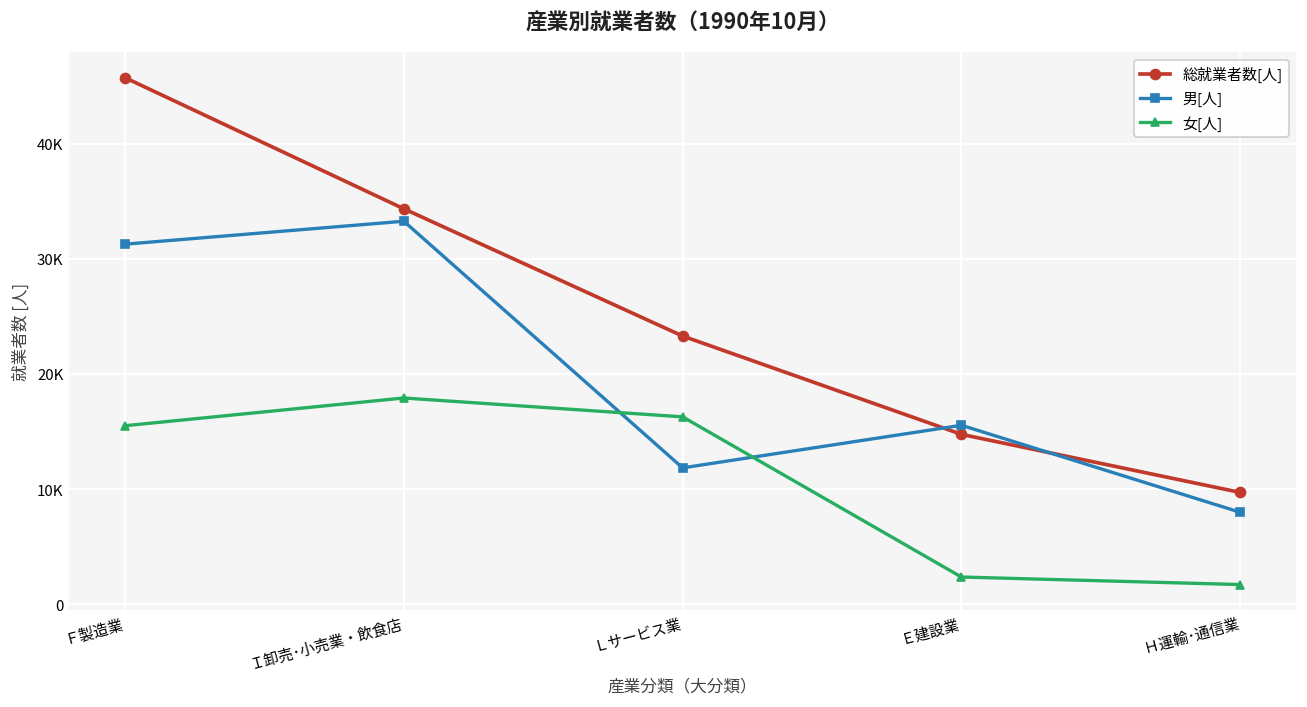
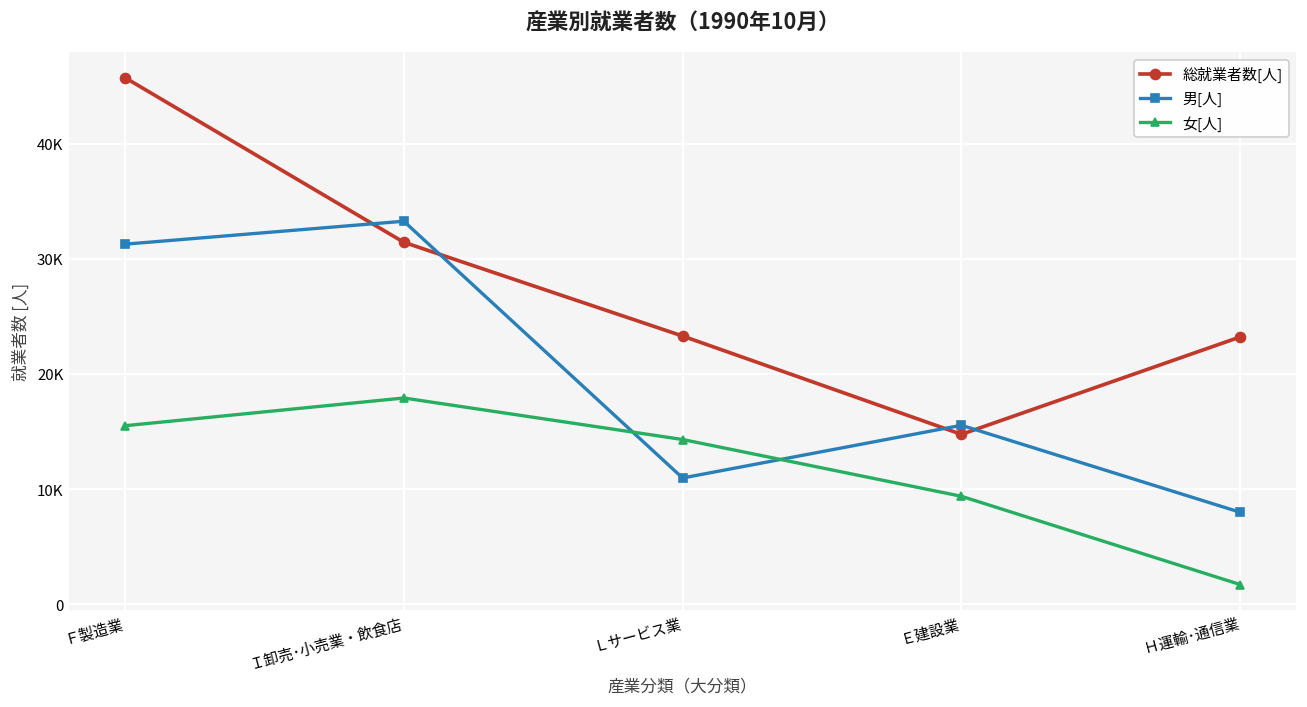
総就業者数[人], Ｉ卸売･小売業・飲食店: 34000 -> 31000
男[人], Ｌサービス業: 12000 -> 11000
女[人], Ｌサービス業: 16000 -> 14000
女[人], Ｅ建設業: 2000 -> 9000
総就業者数[人], Ｈ運輸･通信業: 10000 -> 23000
